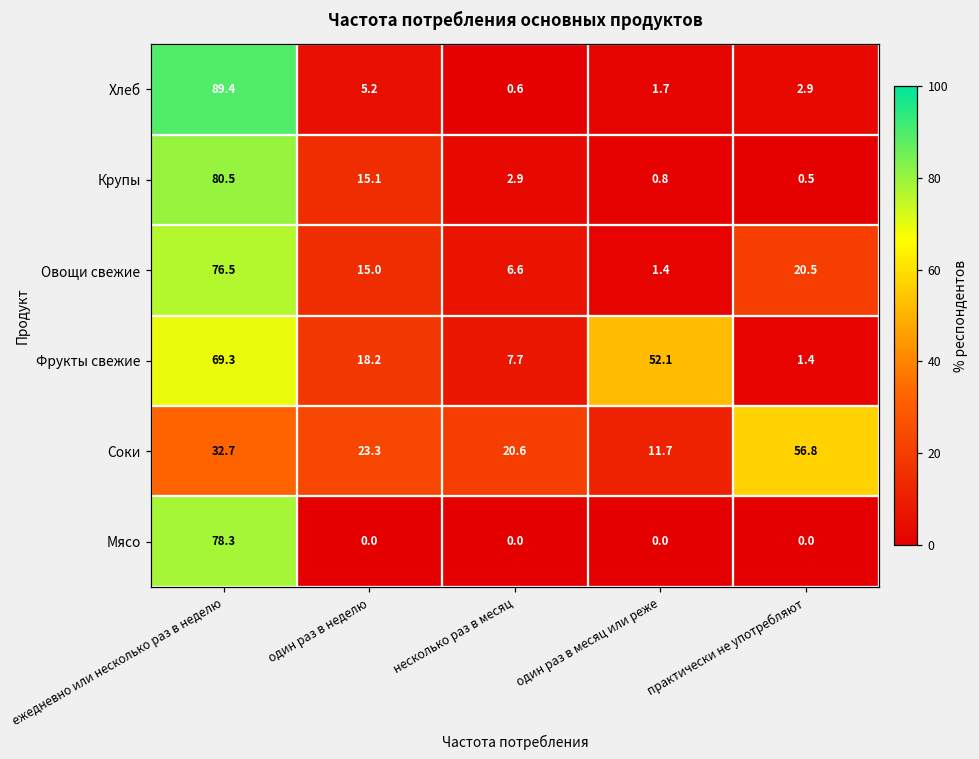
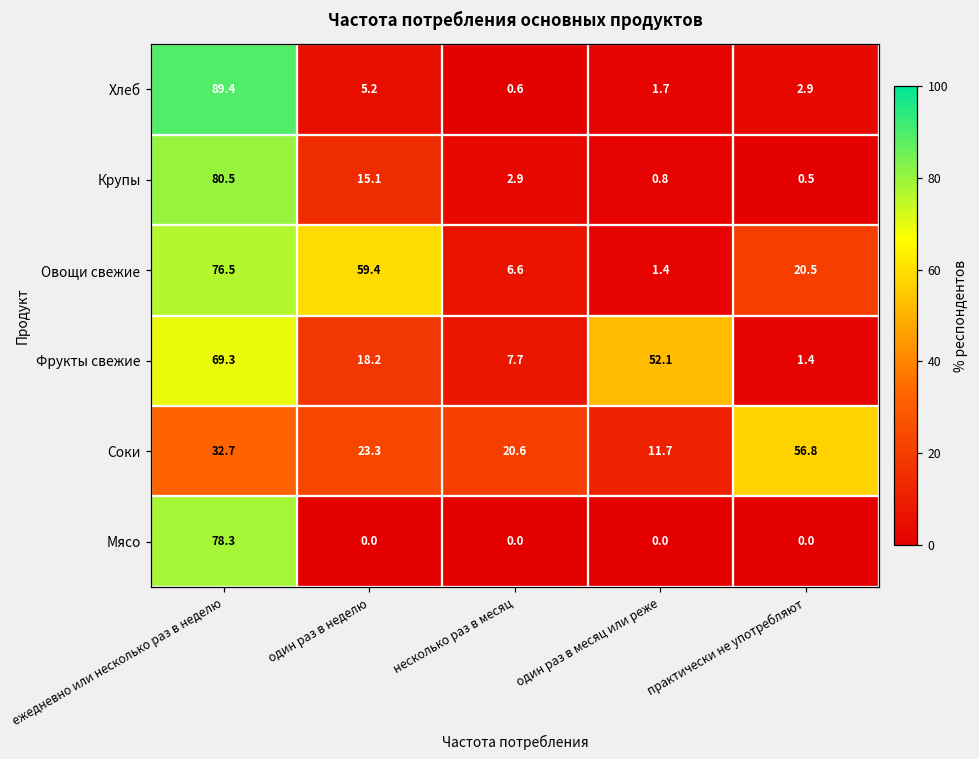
Овощи свежие, один раз в неделю: 15.0 -> 59.4
